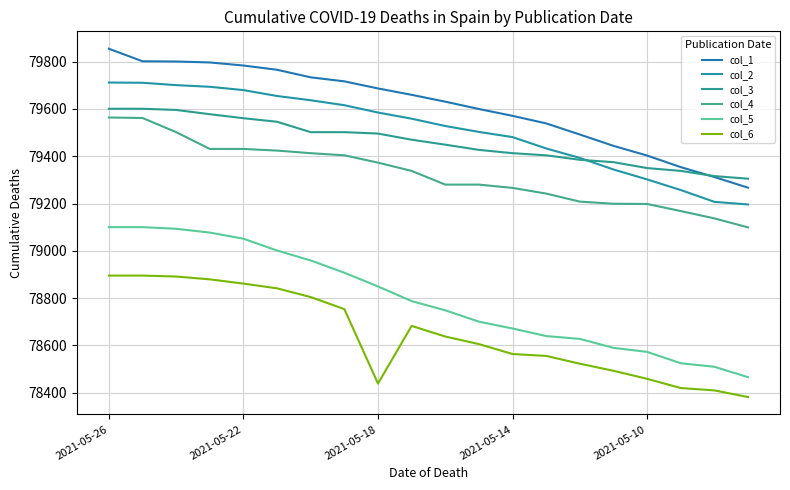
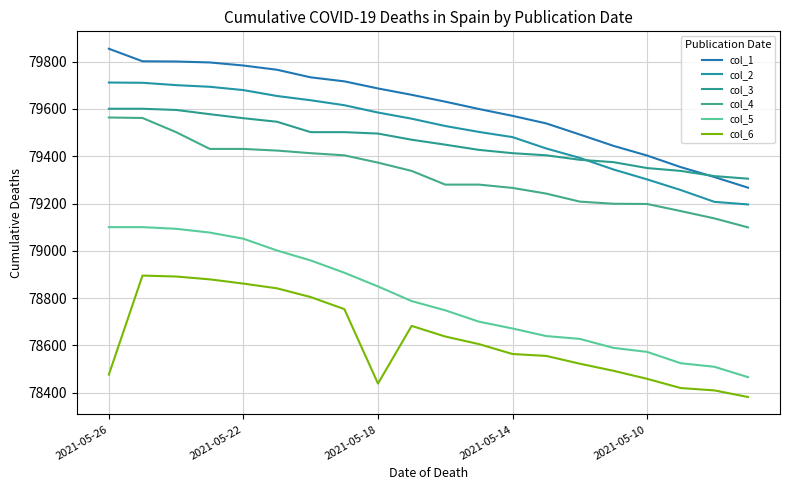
col_6, 2021-05-26: 78900 -> 78480
